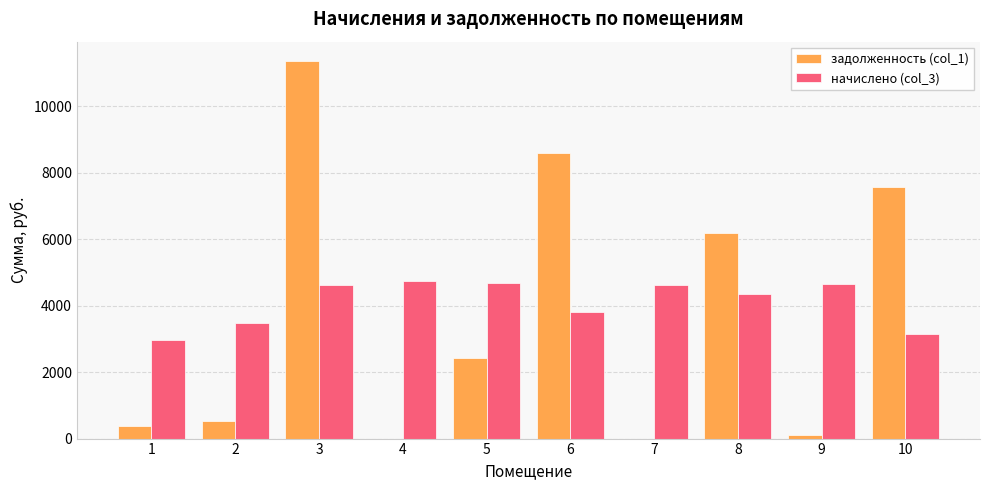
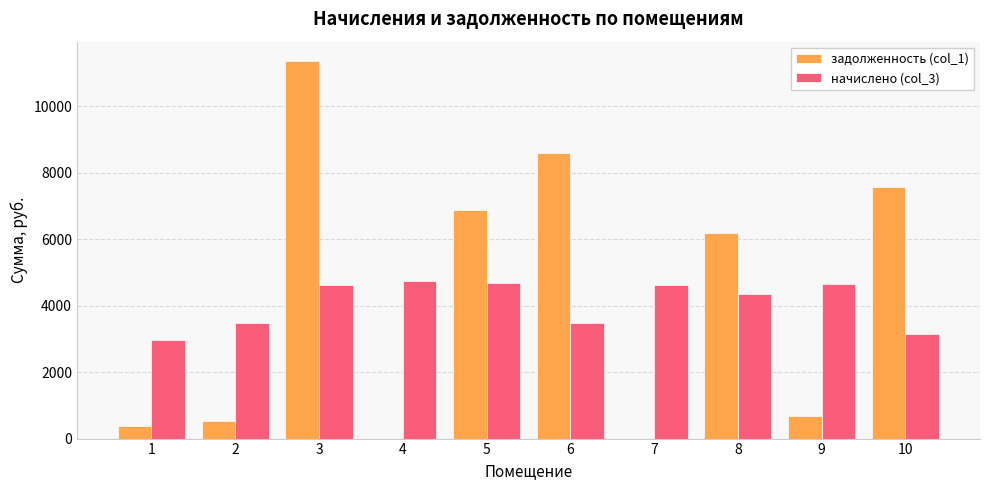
задолженность (col_1), 5: 2400 -> 6900
начислено (col_3), 6: 3800 -> 3500
задолженность (col_1), 9: 100 -> 700
